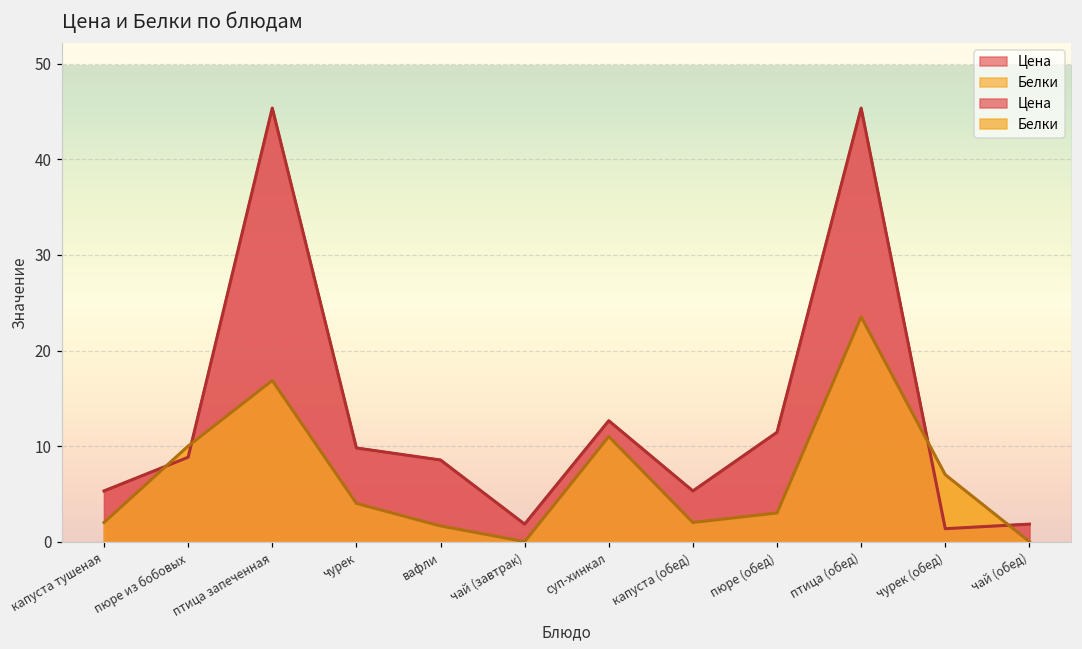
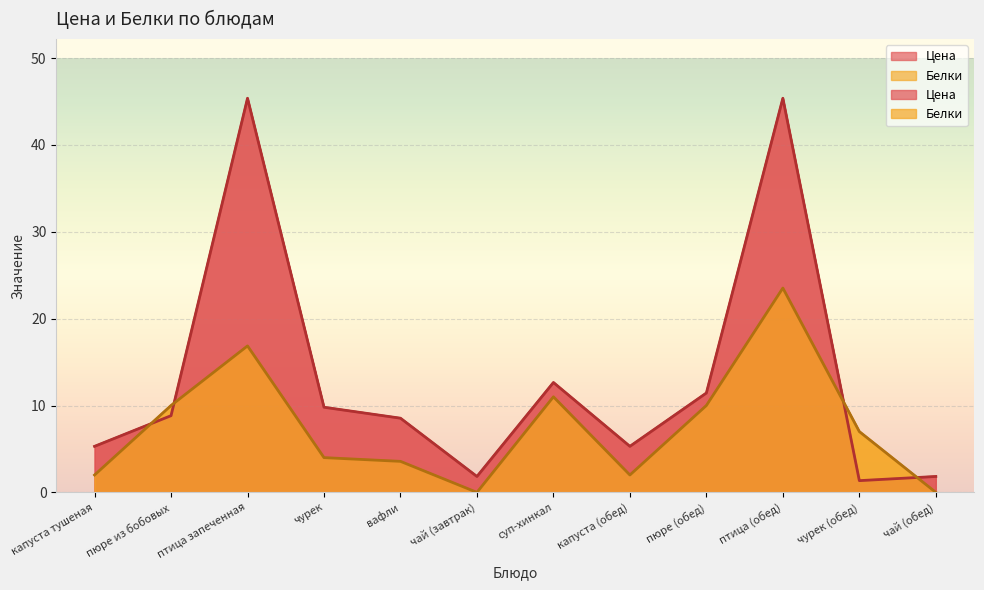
Белки, вафли: 2 -> 4
Белки, пюре (обед): 3 -> 10
